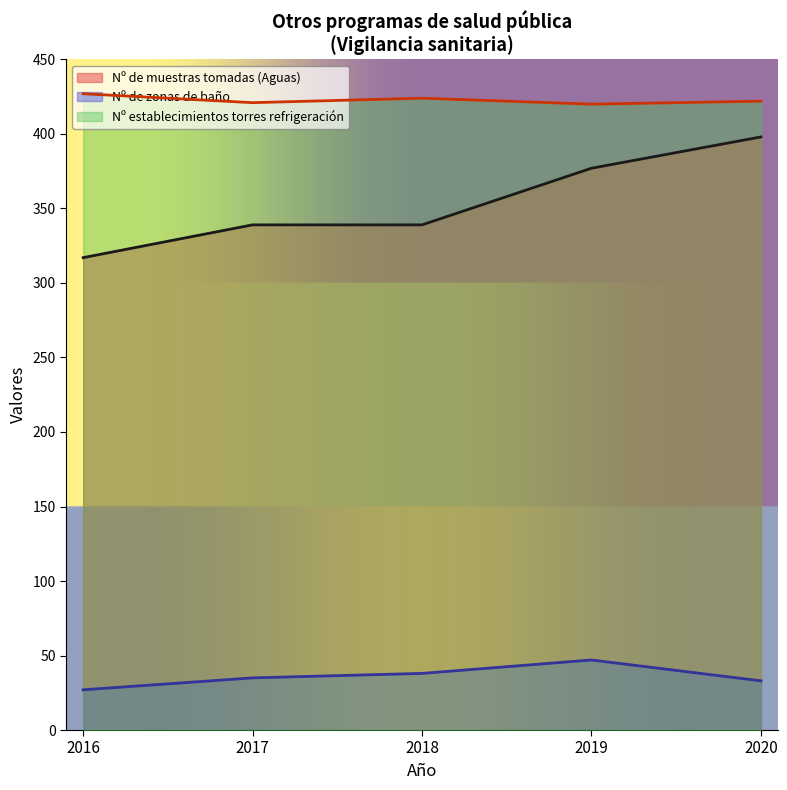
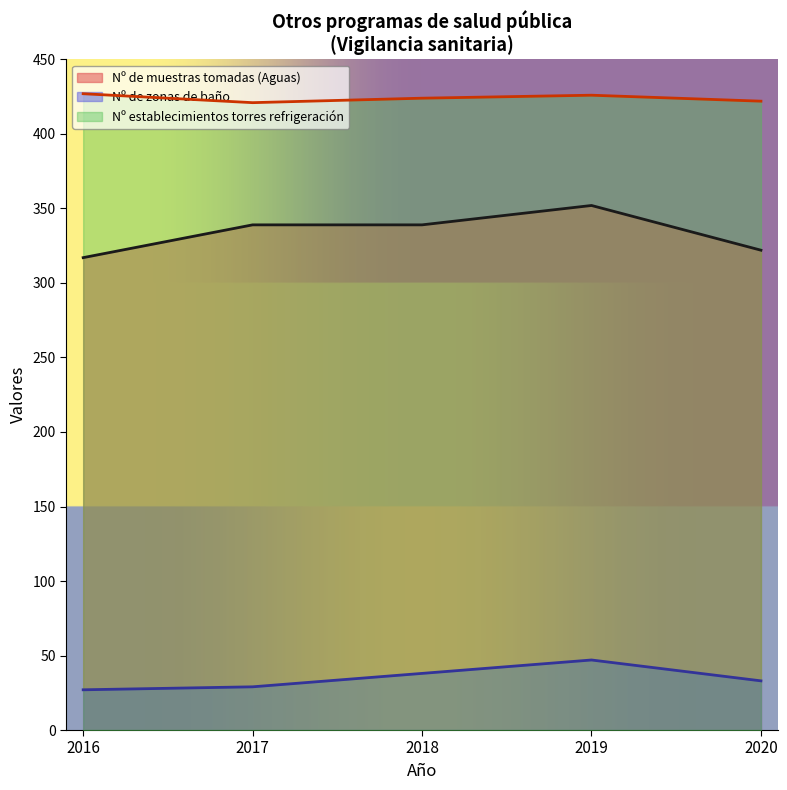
Nº de zonas de baño, 2017: 35 -> 29
Nº de muestras tomadas (Aguas), 2019: 377 -> 352
Nº establecimientos torres refrigeración, 2019: 420 -> 426
Nº de muestras tomadas (Aguas), 2020: 398 -> 322
